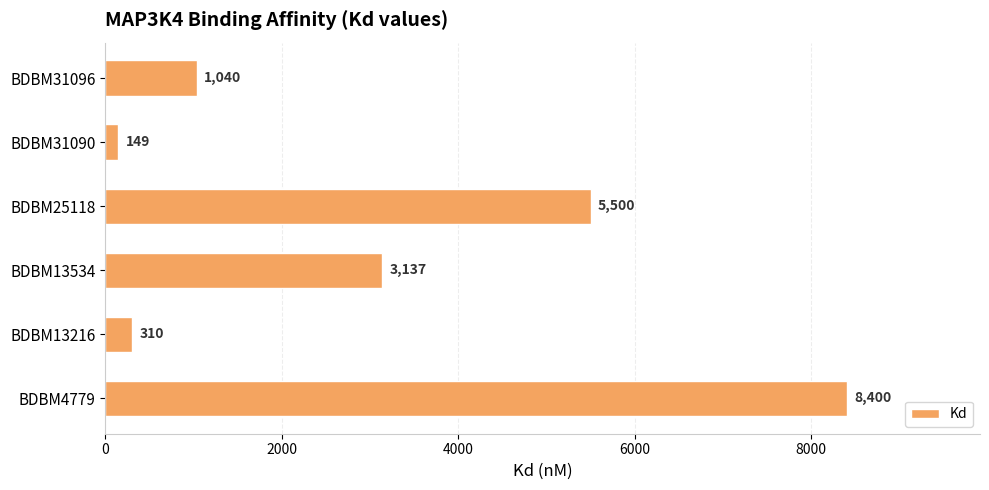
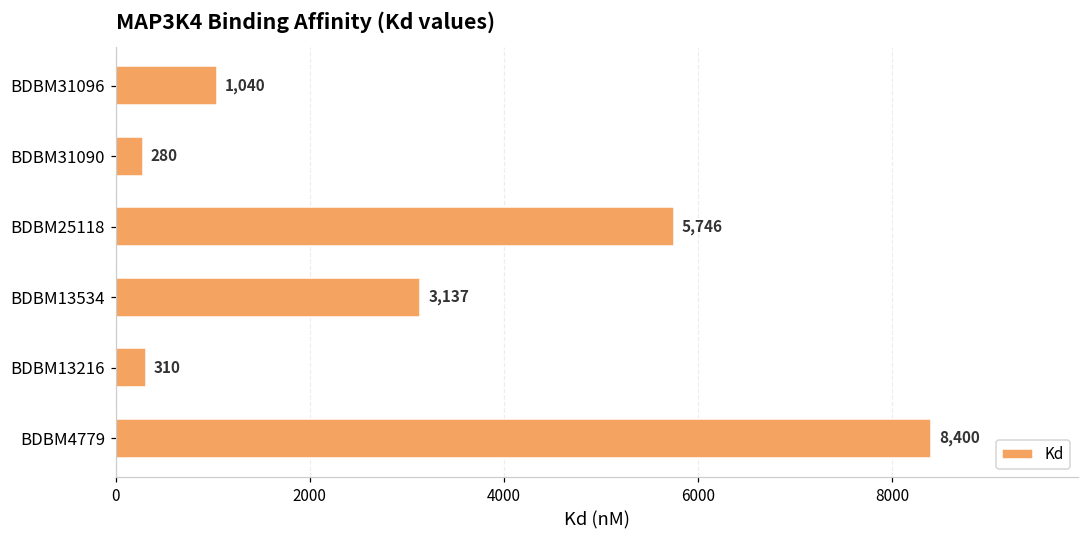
BDBM31090: 149 -> 280
BDBM25118: 5,500 -> 5,746
